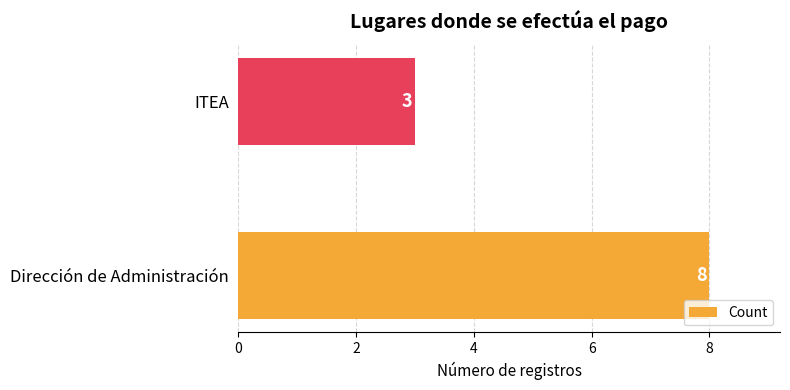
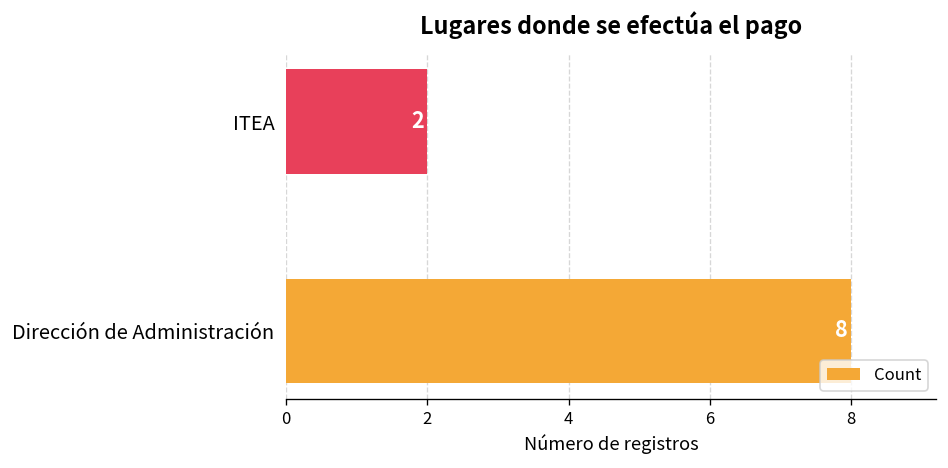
ITEA: 3 -> 2
